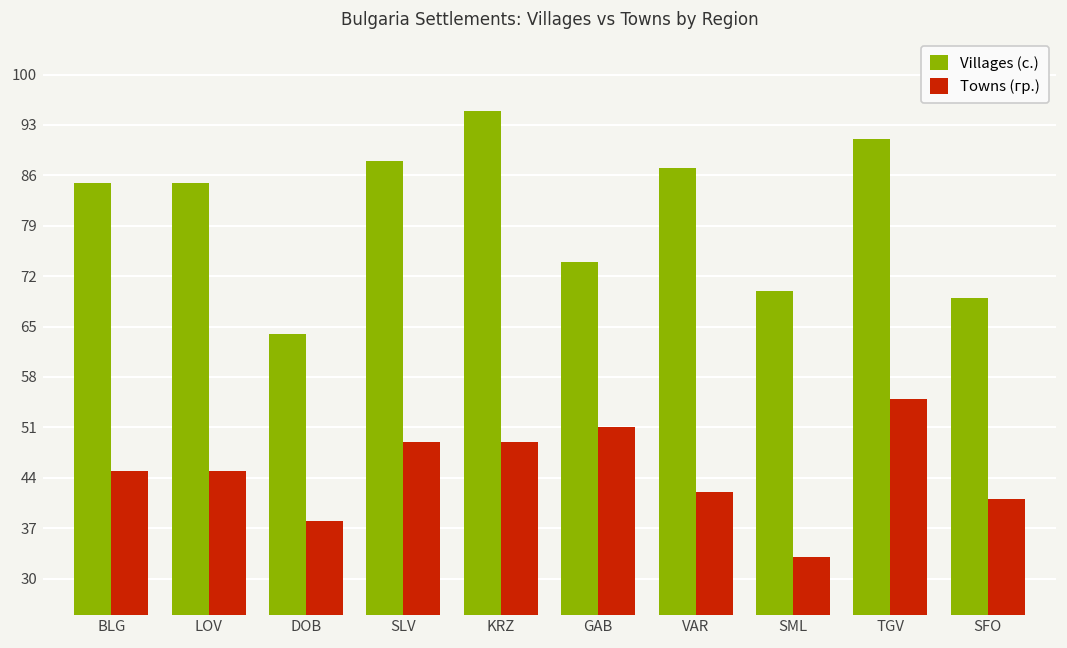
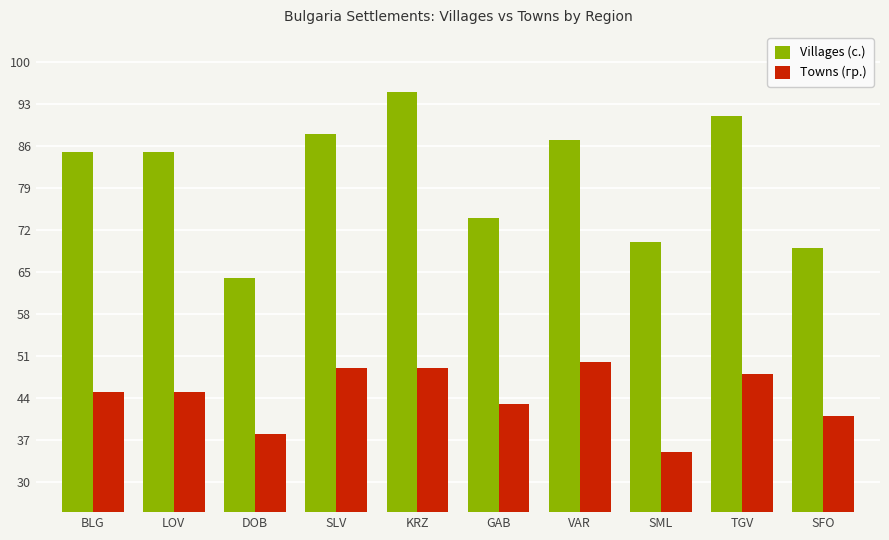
Towns (гр.), GAB: 51 -> 43
Towns (гр.), VAR: 42 -> 50
Towns (гр.), SML: 33 -> 35
Towns (гр.), TGV: 55 -> 48
